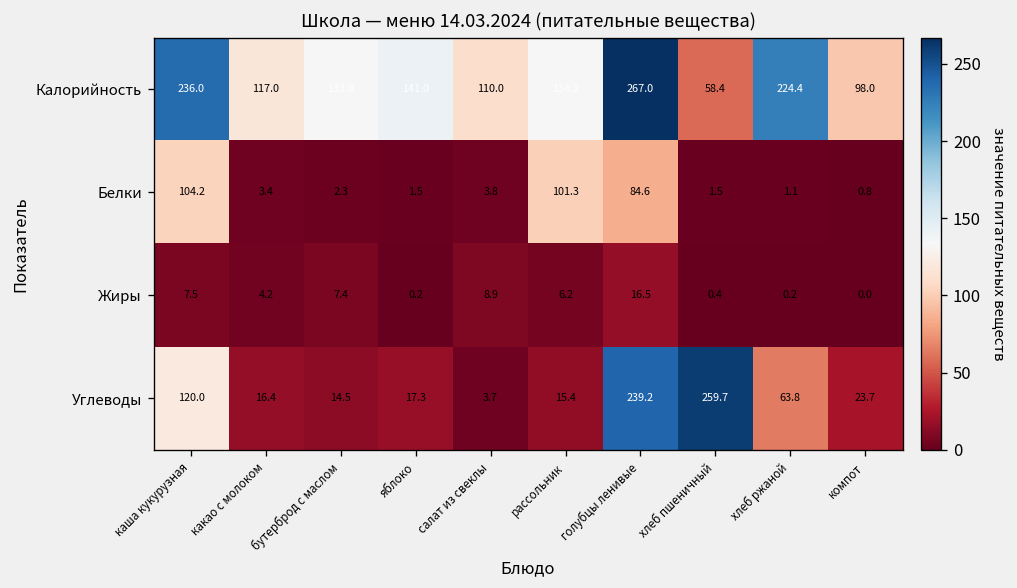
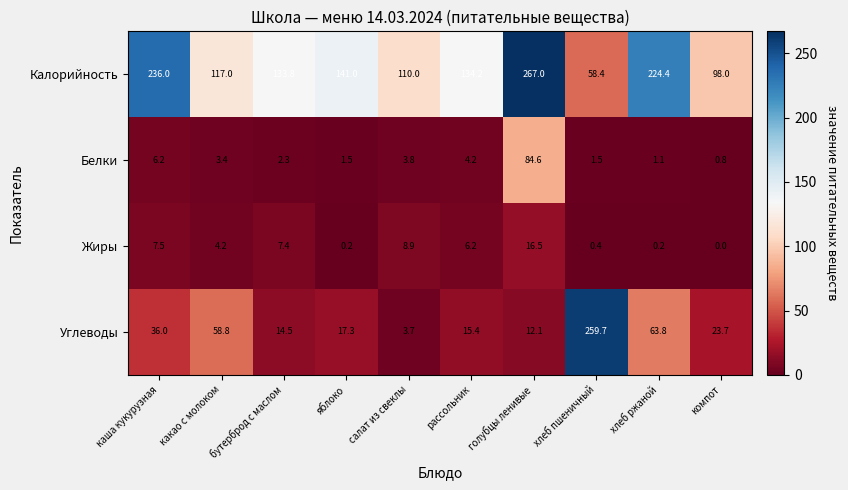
Белки, каша кукурузная: 104.2 -> 6.2
Белки, рассольник: 101.3 -> 4.2
Углеводы, каша кукурузная: 120.0 -> 36.0
Углеводы, какао с молоком: 16.4 -> 58.8
Углеводы, голубцы ленивые: 239.2 -> 12.1
